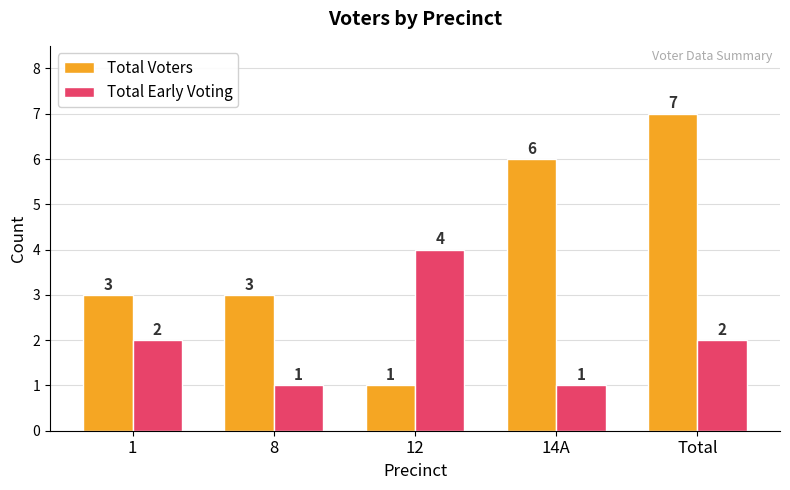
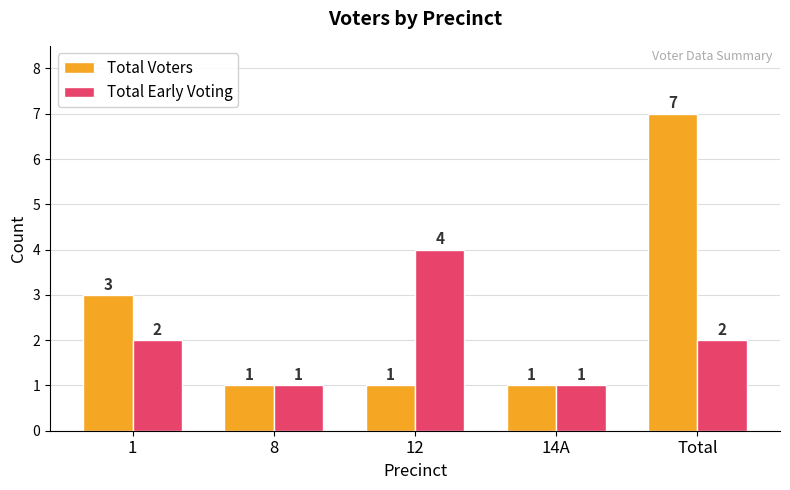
Total Voters, 8: 3 -> 1
Total Voters, 14A: 6 -> 1
